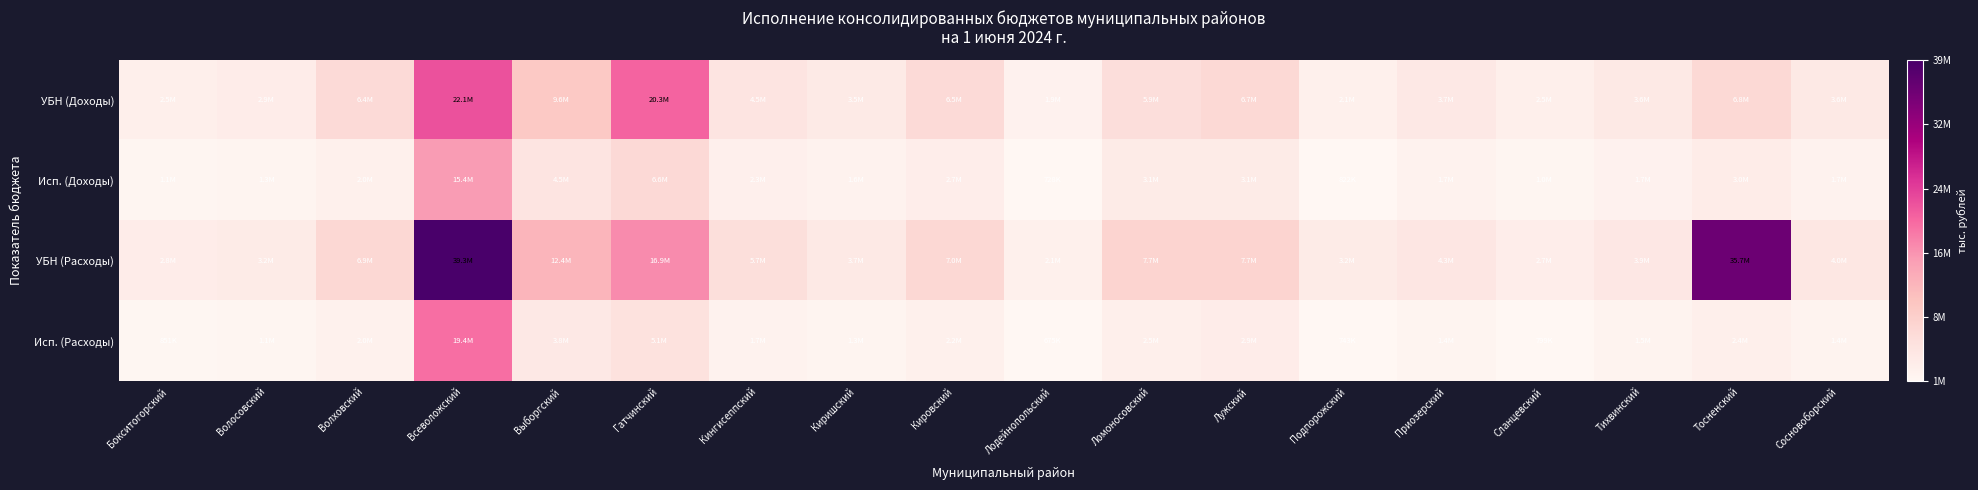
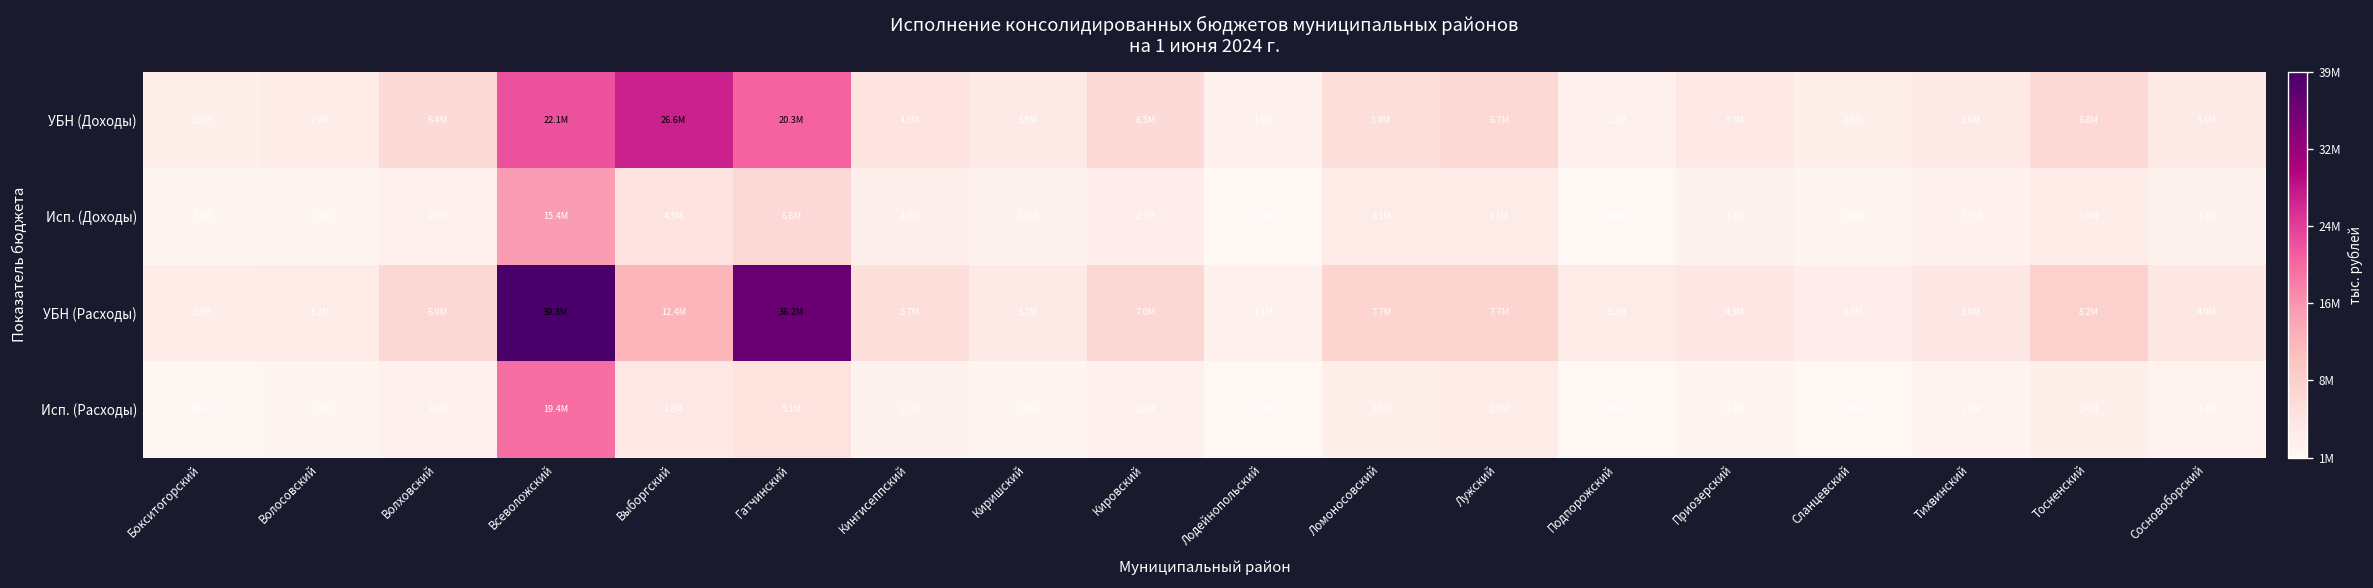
УБН (Доходы), Выборгский: 9.6M -> 26.6M
УБН (Расходы), Гатчинский: 16.9M -> 36.2M
УБН (Расходы), Тосненский: 35.7M -> 8.2M
